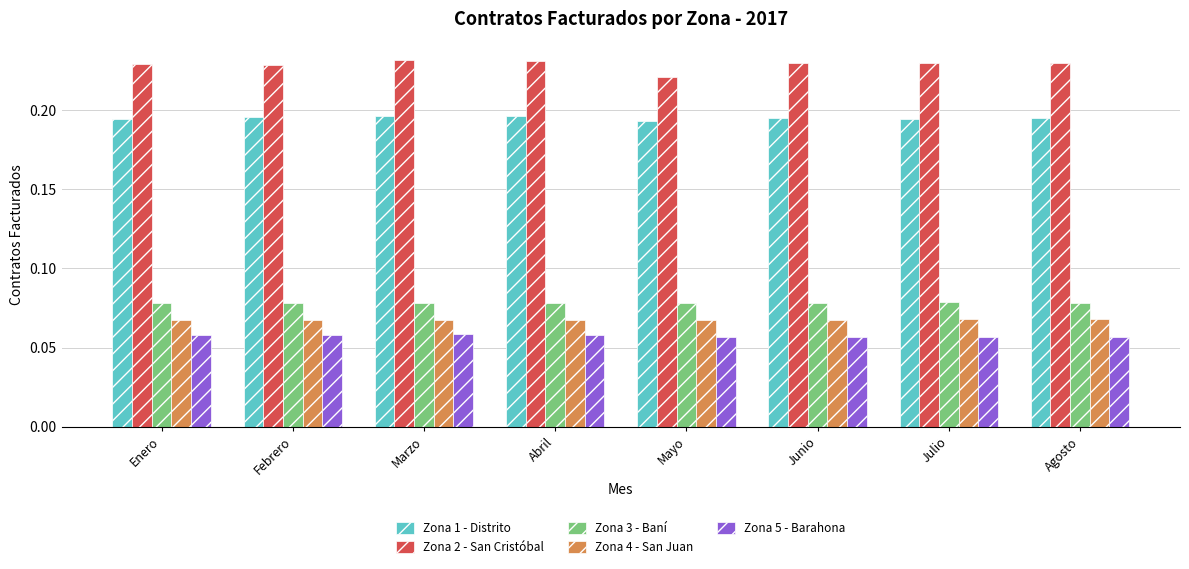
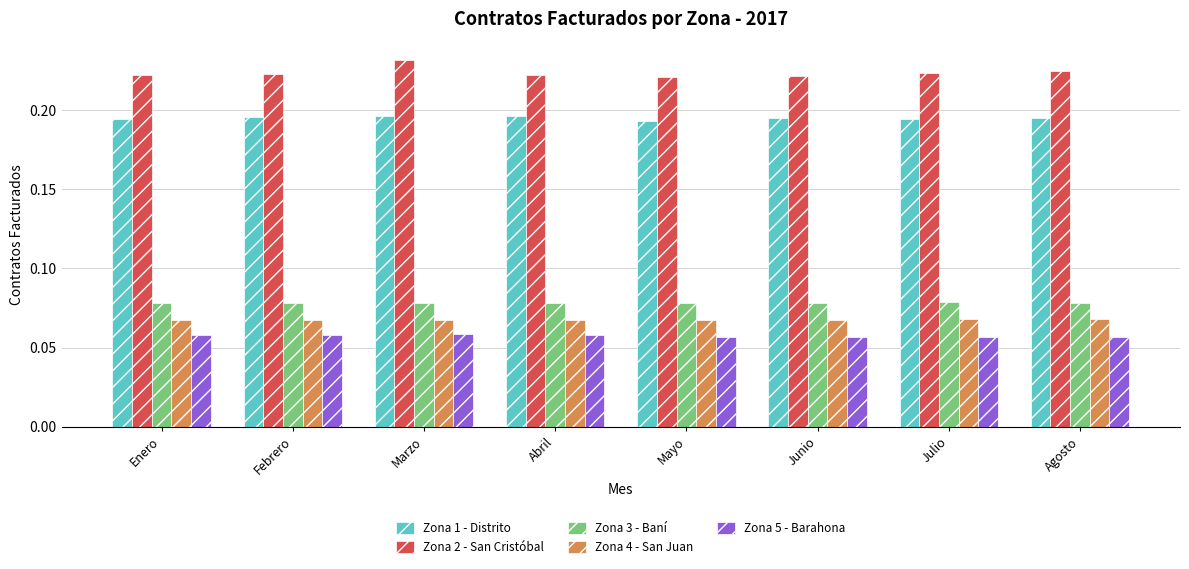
Zona 2 - San Cristóbal, Enero: 0.229 -> 0.222
Zona 2 - San Cristóbal, Febrero: 0.228 -> 0.223
Zona 2 - San Cristóbal, Abril: 0.231 -> 0.222
Zona 2 - San Cristóbal, Junio: 0.230 -> 0.222
Zona 2 - San Cristóbal, Julio: 0.229 -> 0.223
Zona 2 - San Cristóbal, Agosto: 0.230 -> 0.225
